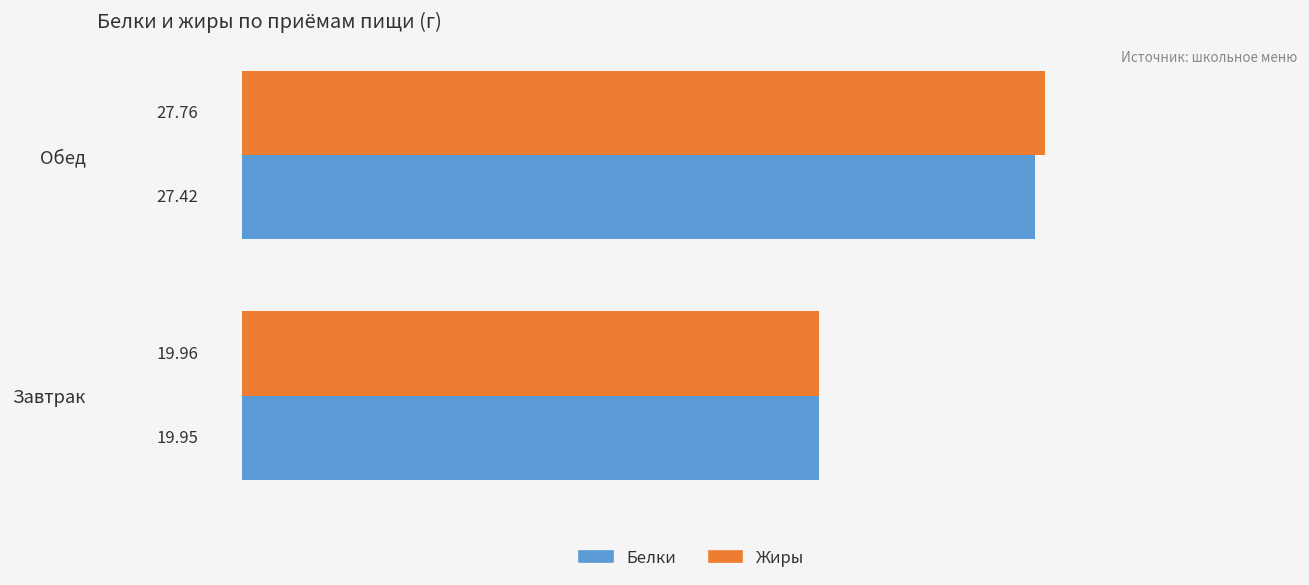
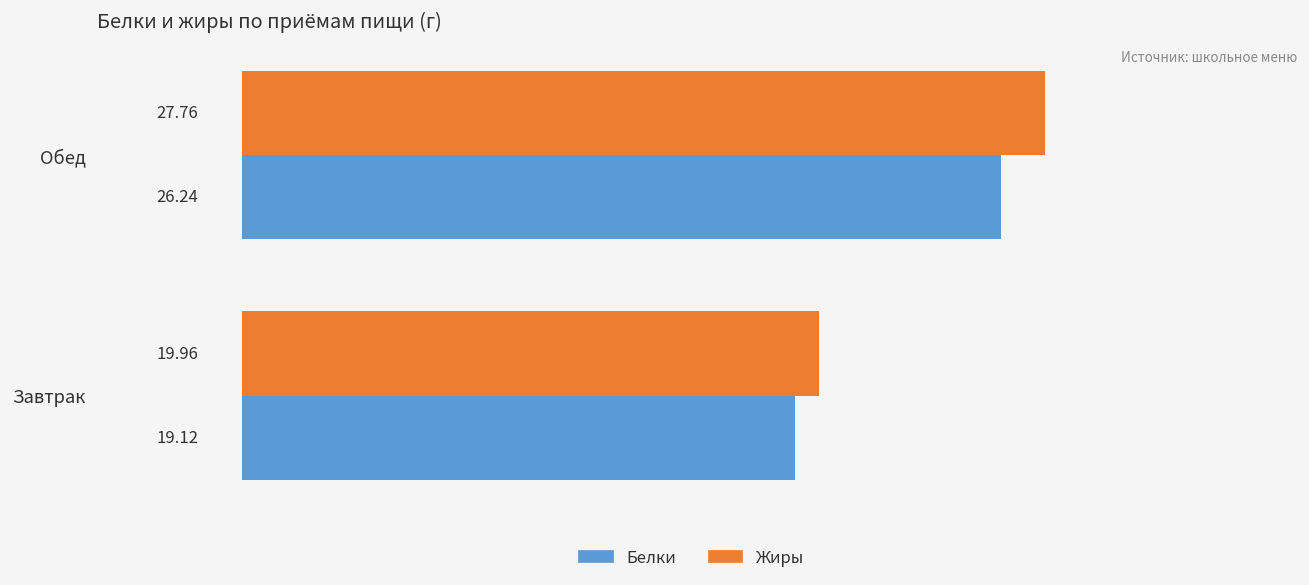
Белки, Обед: 27.42 -> 26.24
Белки, Завтрак: 19.95 -> 19.12
